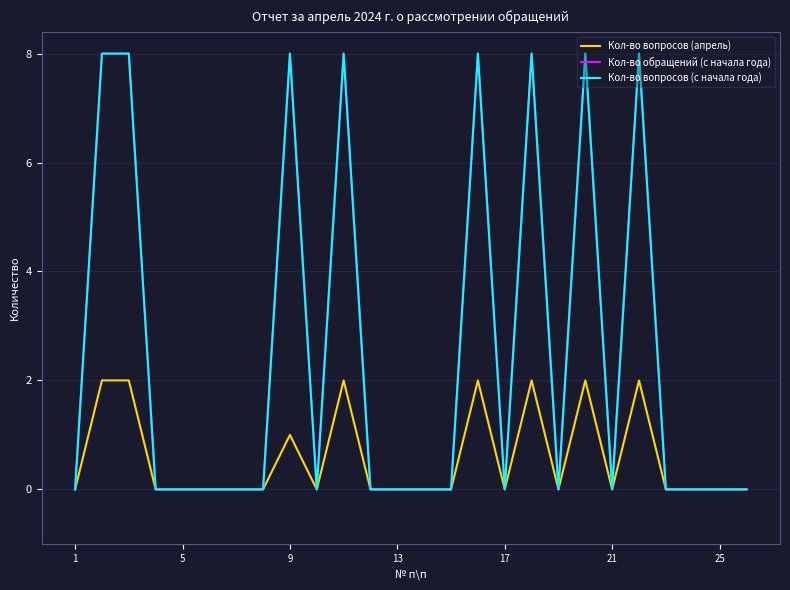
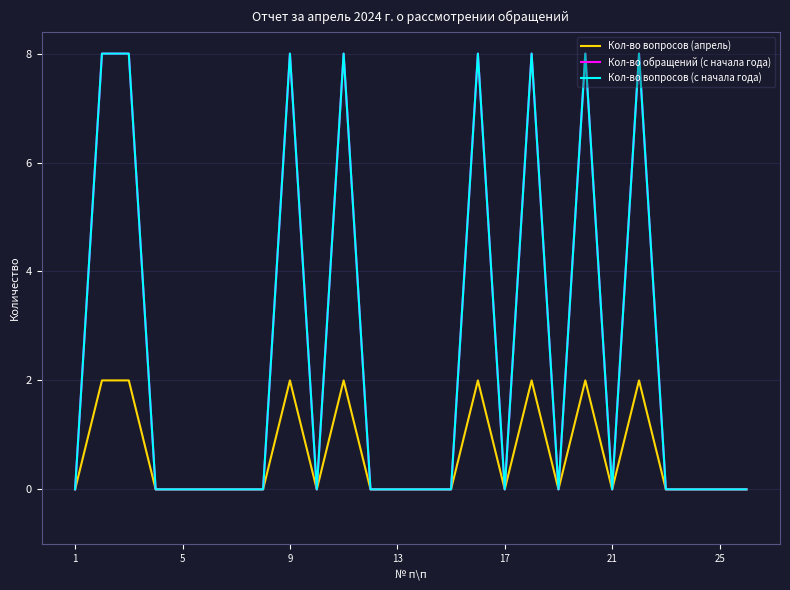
Кол-во вопросов (апрель), 9: 1 -> 2
